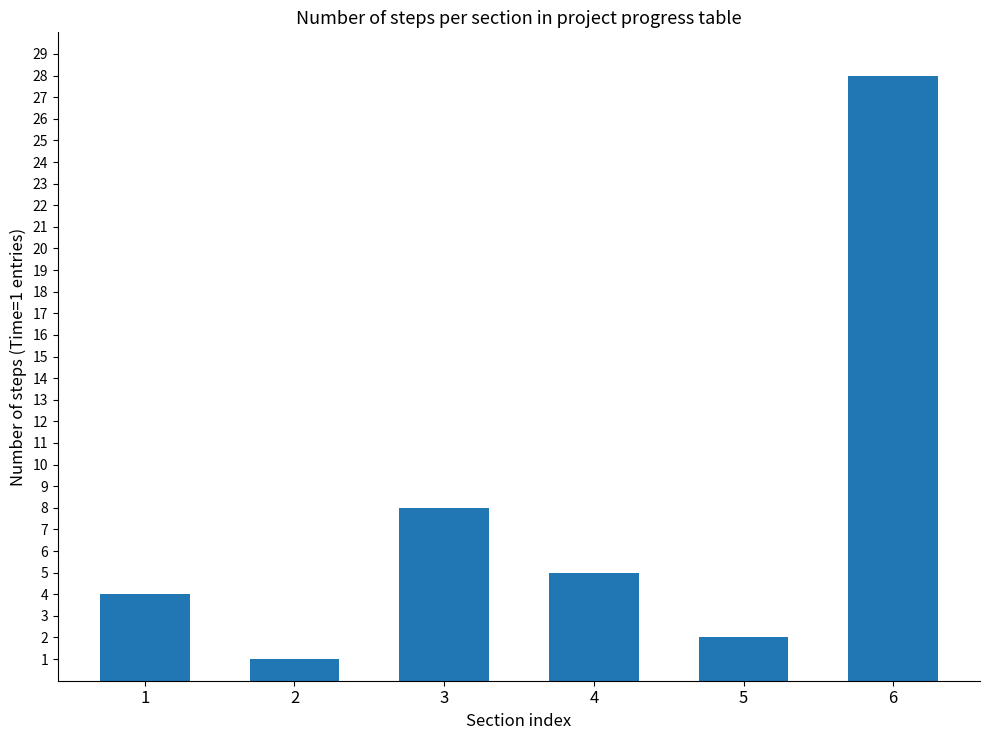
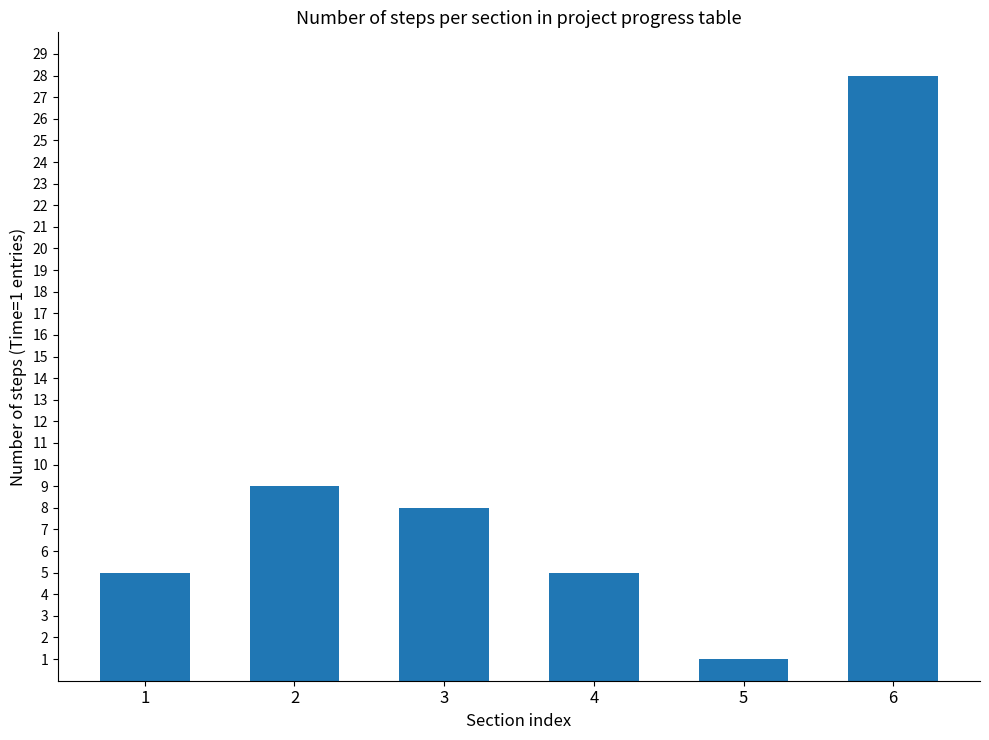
1: 4 -> 5
2: 1 -> 9
5: 2 -> 1
